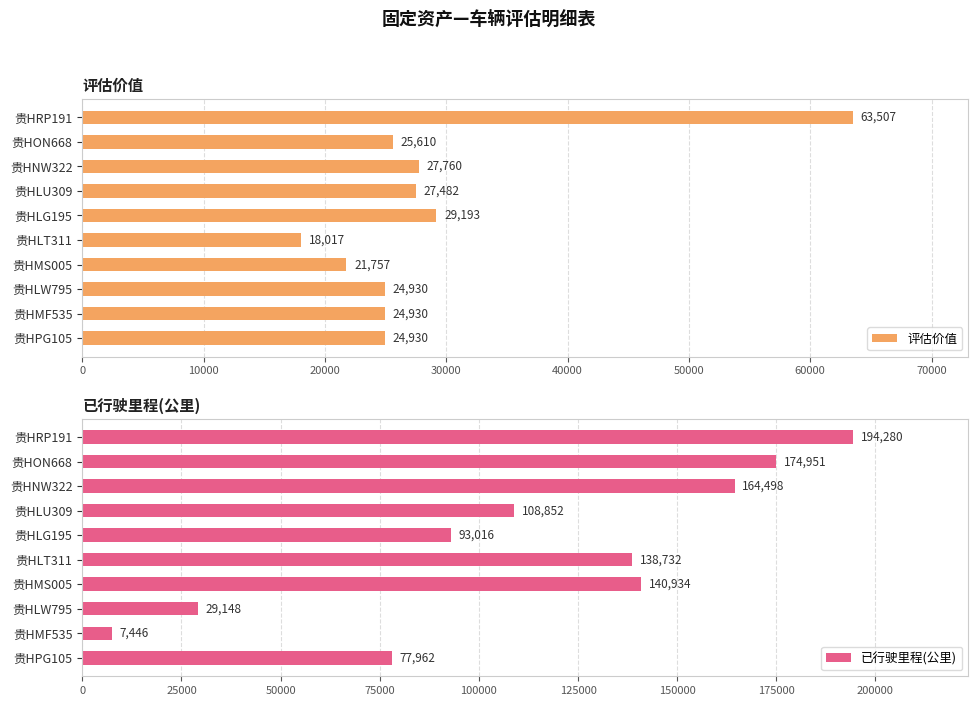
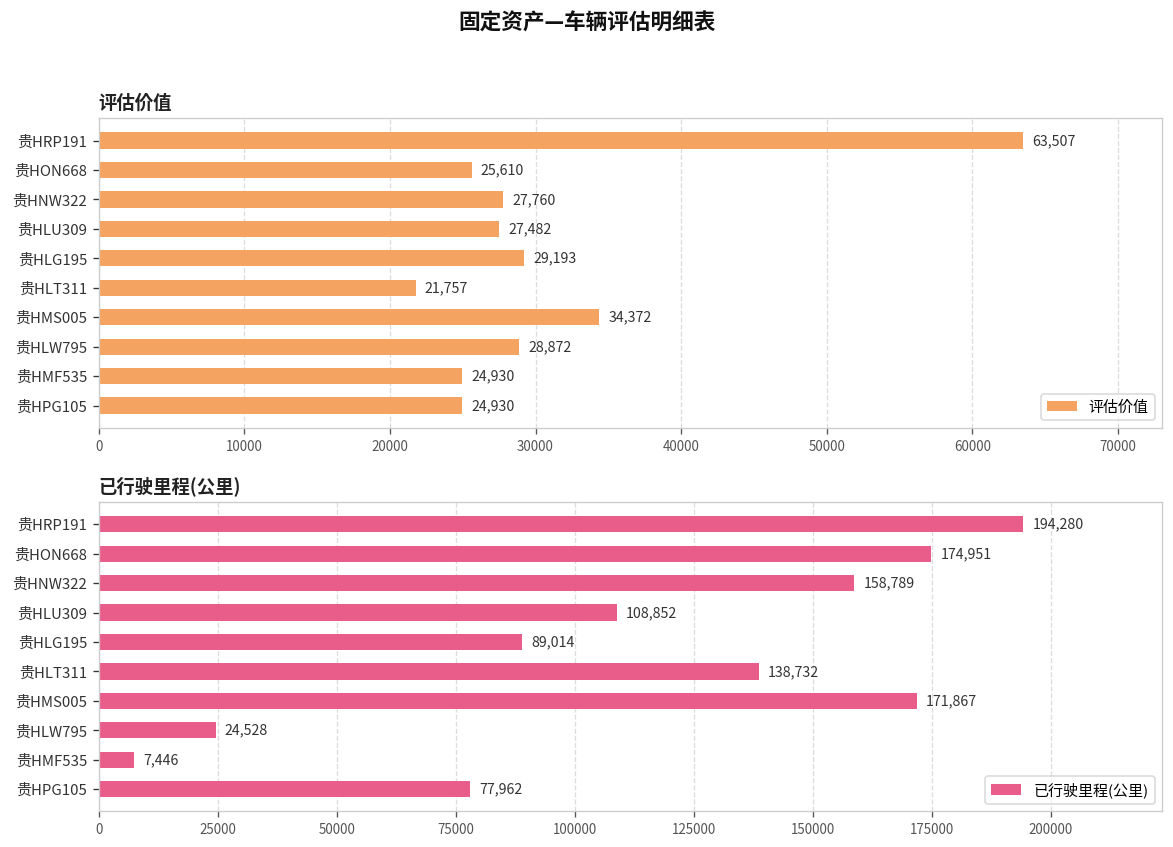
评估价值, 贵HLT311: 18,017 -> 21,757
评估价值, 贵HMS005: 21,757 -> 34,372
评估价值, 贵HLW795: 24,930 -> 28,872
已行驶里程(公里), 贵HNW322: 164,498 -> 158,789
已行驶里程(公里), 贵HLG195: 93,016 -> 89,014
已行驶里程(公里), 贵HMS005: 140,934 -> 171,867
已行驶里程(公里), 贵HLW795: 29,148 -> 24,528
